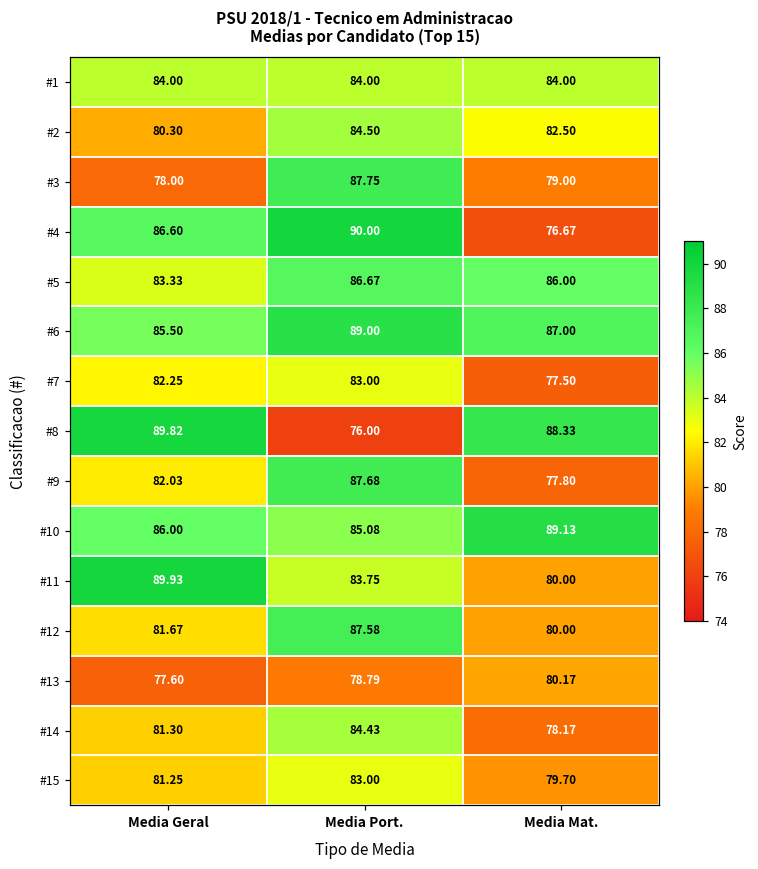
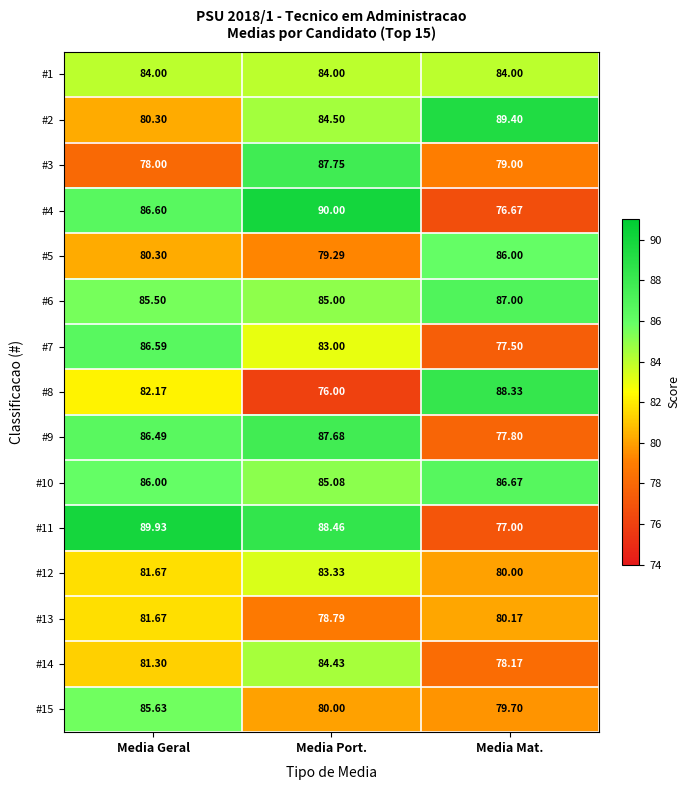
#2, Media Mat.: 82.50 -> 89.40
#5, Media Geral: 83.33 -> 80.30
#5, Media Port.: 86.67 -> 79.29
#6, Media Port.: 89.00 -> 85.00
#7, Media Geral: 82.25 -> 86.59
#8, Media Geral: 89.82 -> 82.17
#9, Media Geral: 82.03 -> 86.49
#10, Media Mat.: 89.13 -> 86.67
#11, Media Port.: 83.75 -> 88.46
#11, Media Mat.: 80.00 -> 77.00
#12, Media Port.: 87.58 -> 83.33
#13, Media Geral: 77.60 -> 81.67
#15, Media Geral: 81.25 -> 85.63
#15, Media Port.: 83.00 -> 80.00
